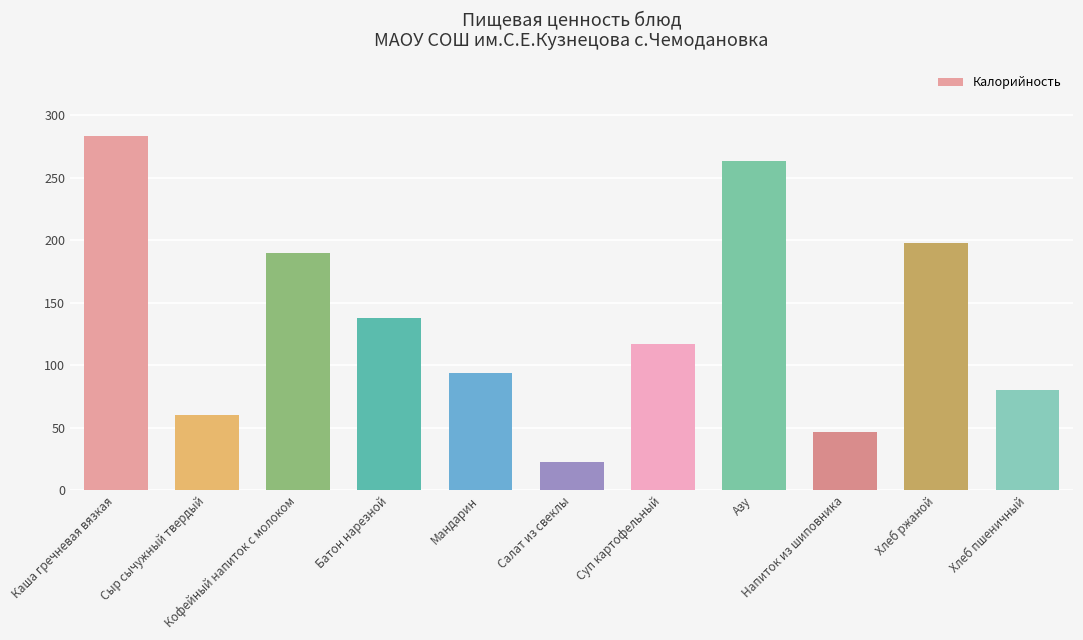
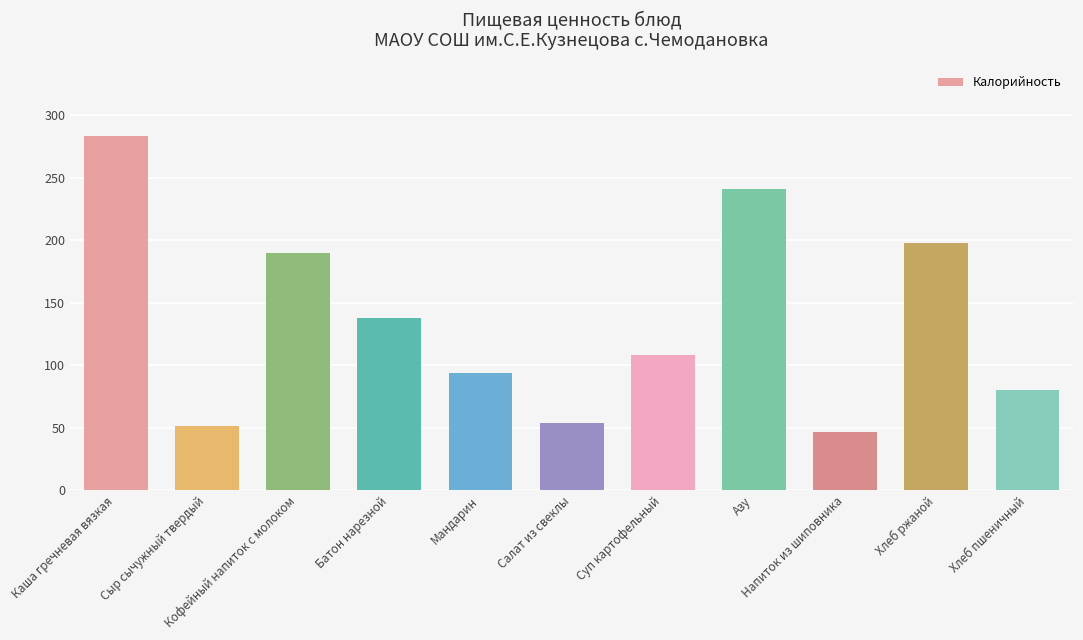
Сыр сычужный твердый: 60 -> 52
Салат из свеклы: 22 -> 53
Суп картофельный: 117 -> 108
Азу: 263 -> 241
